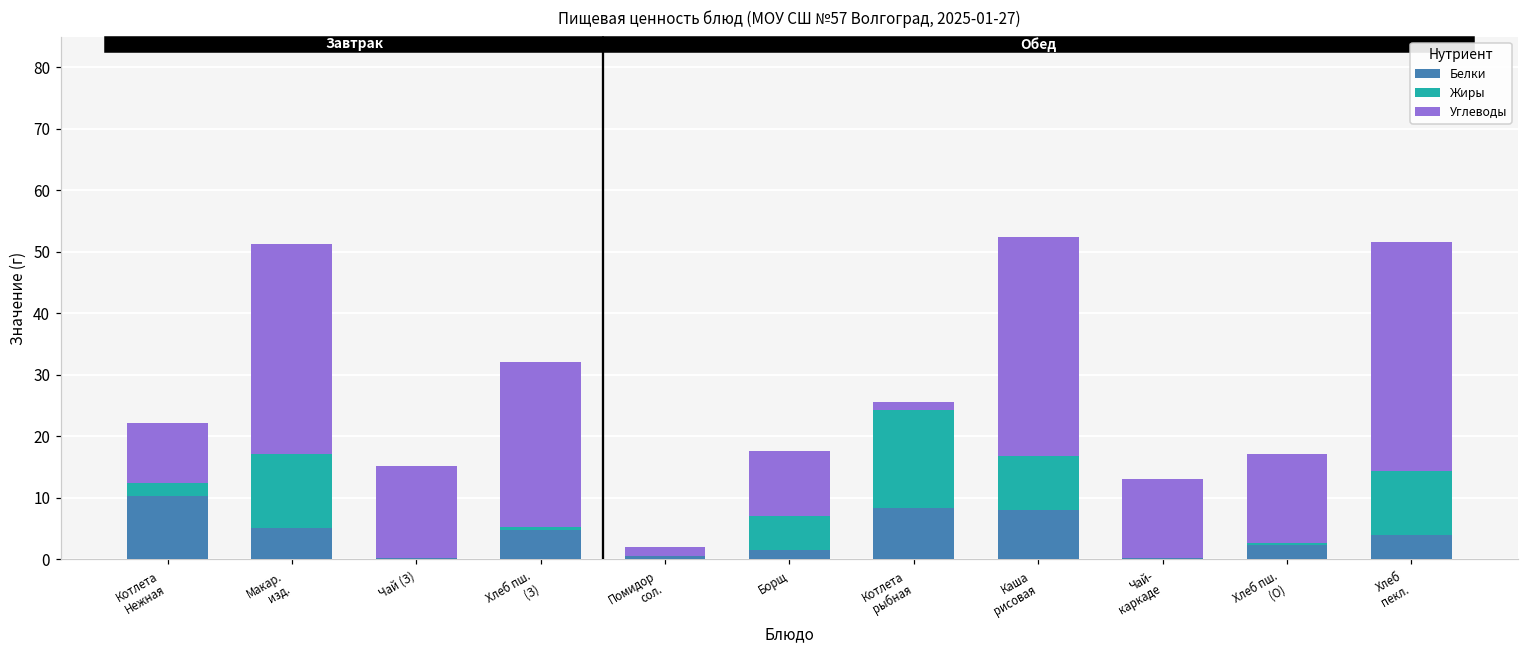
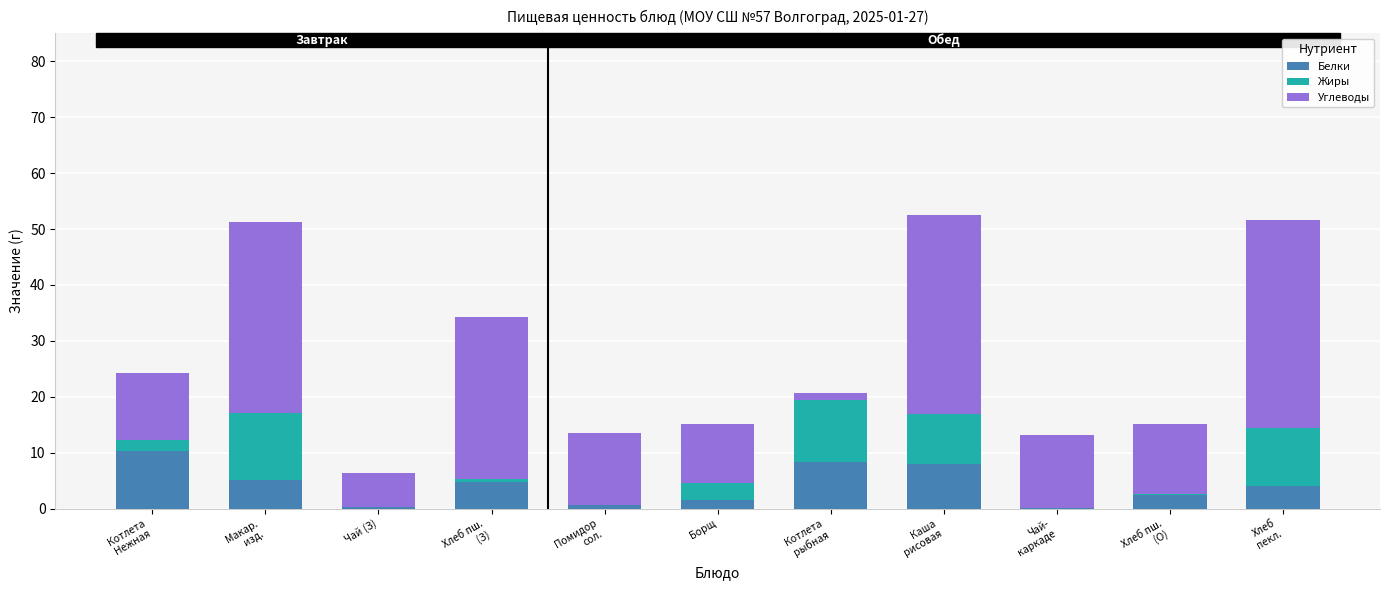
Углеводы, Котлета Нежная: 10 -> 12
Углеводы, Чай (З): 15 -> 6
Углеводы, Хлеб пш. (З): 27 -> 29
Углеводы, Помидор сол.: 1 -> 13
Жиры, Борщ: 6 -> 3
Жиры, Котлета рыбная: 16 -> 11
Углеводы, Хлеб пш. (О): 15 -> 12
